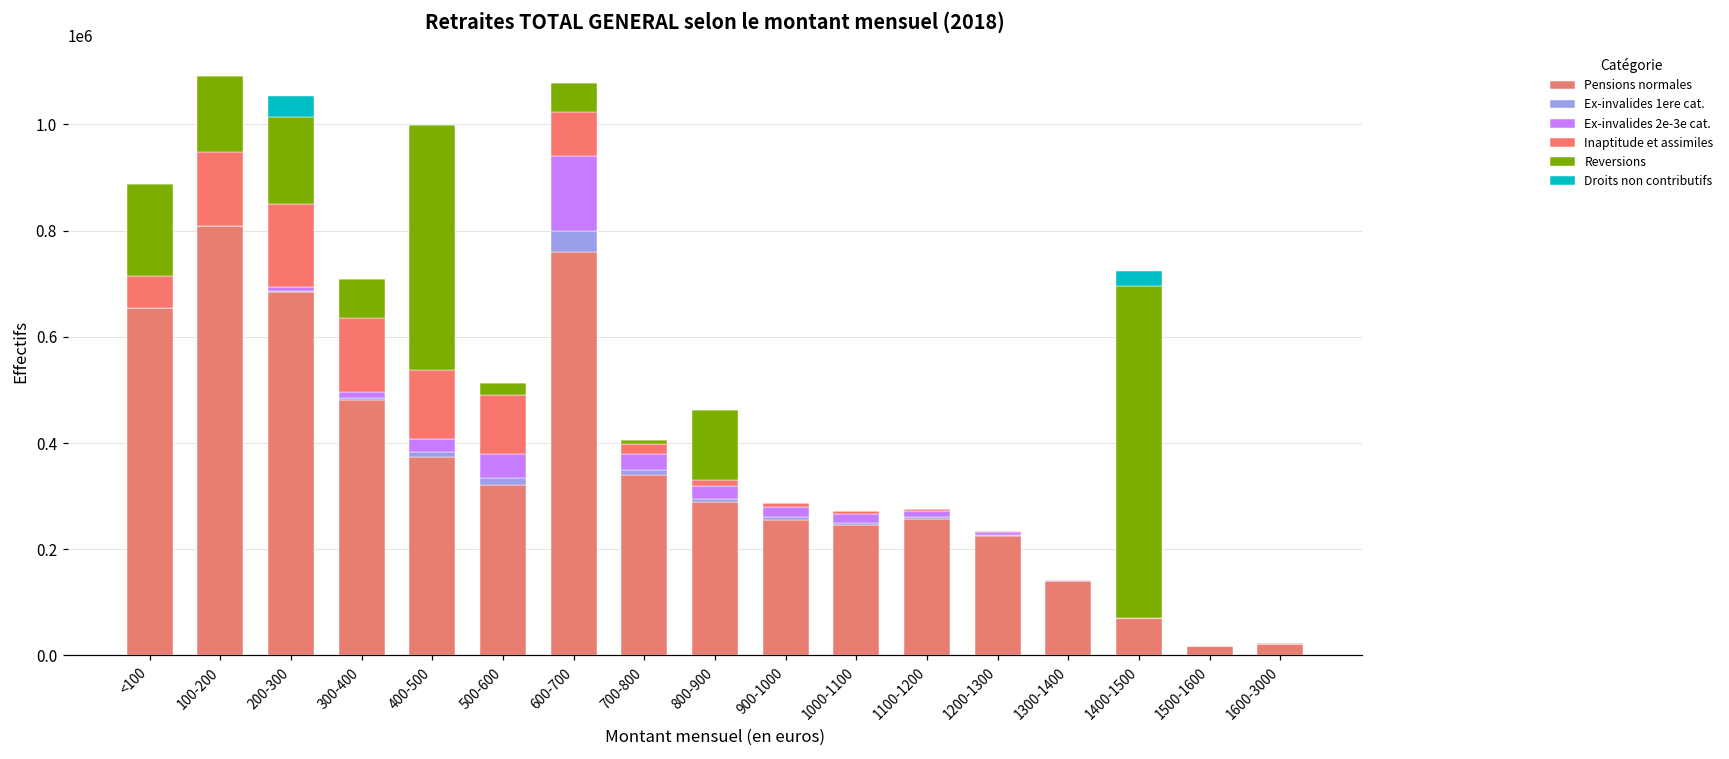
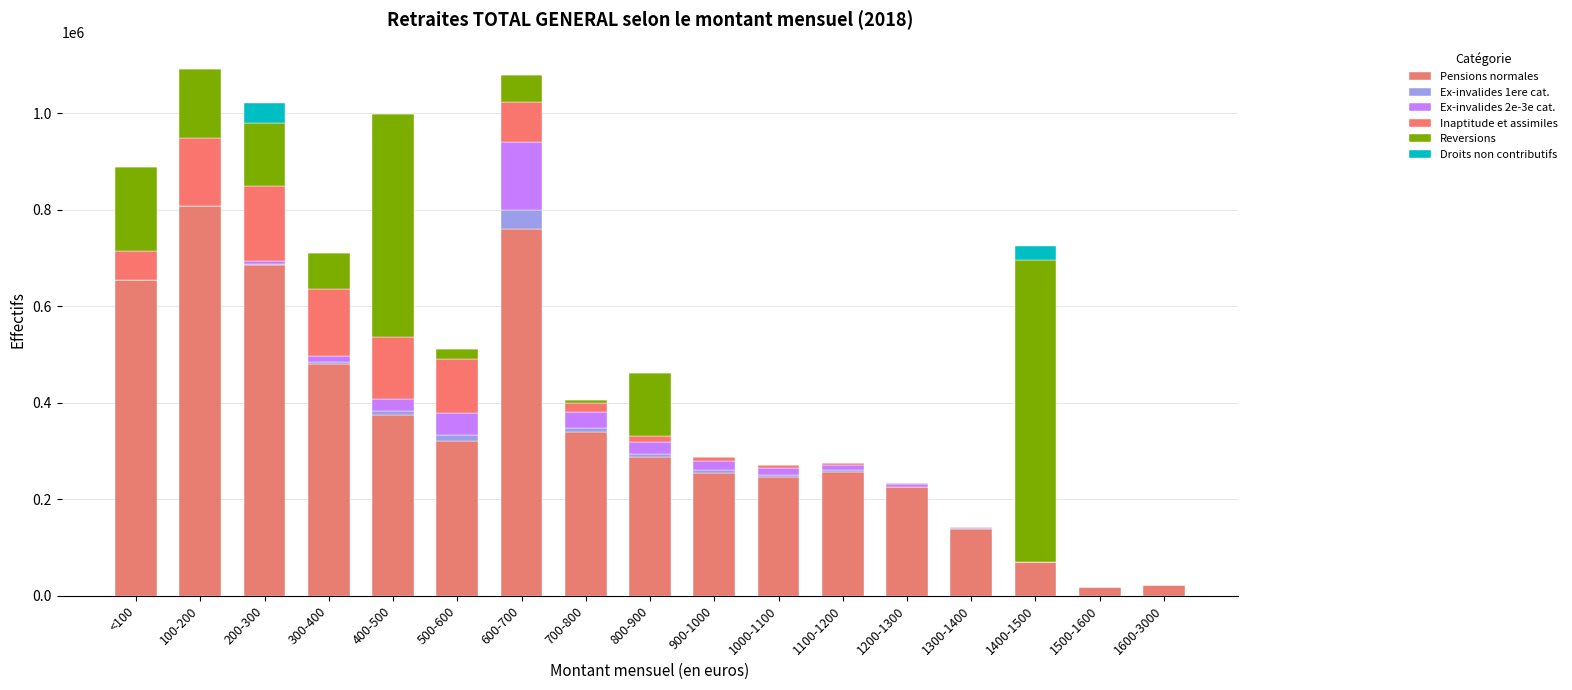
Reversions, 200-300: 160000 -> 130000
